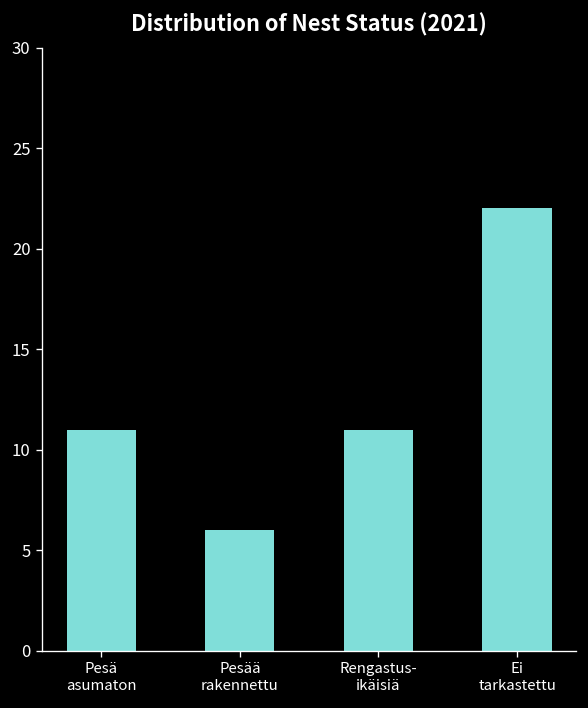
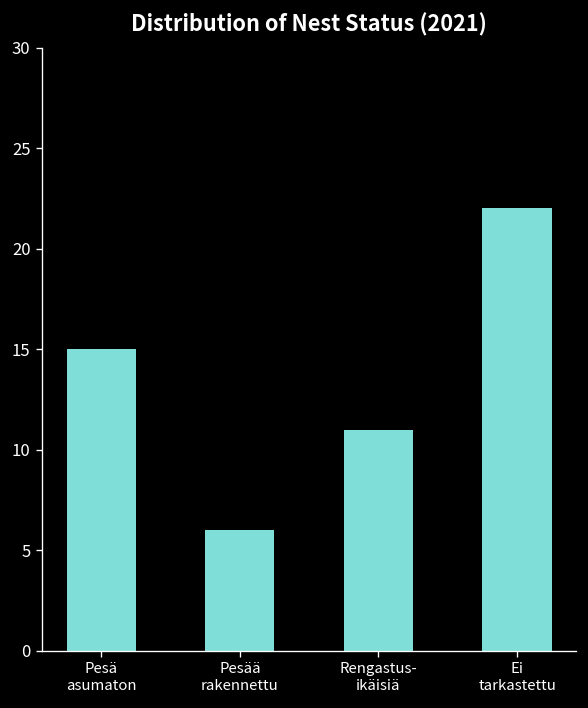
Pesä asumaton: 11 -> 15
